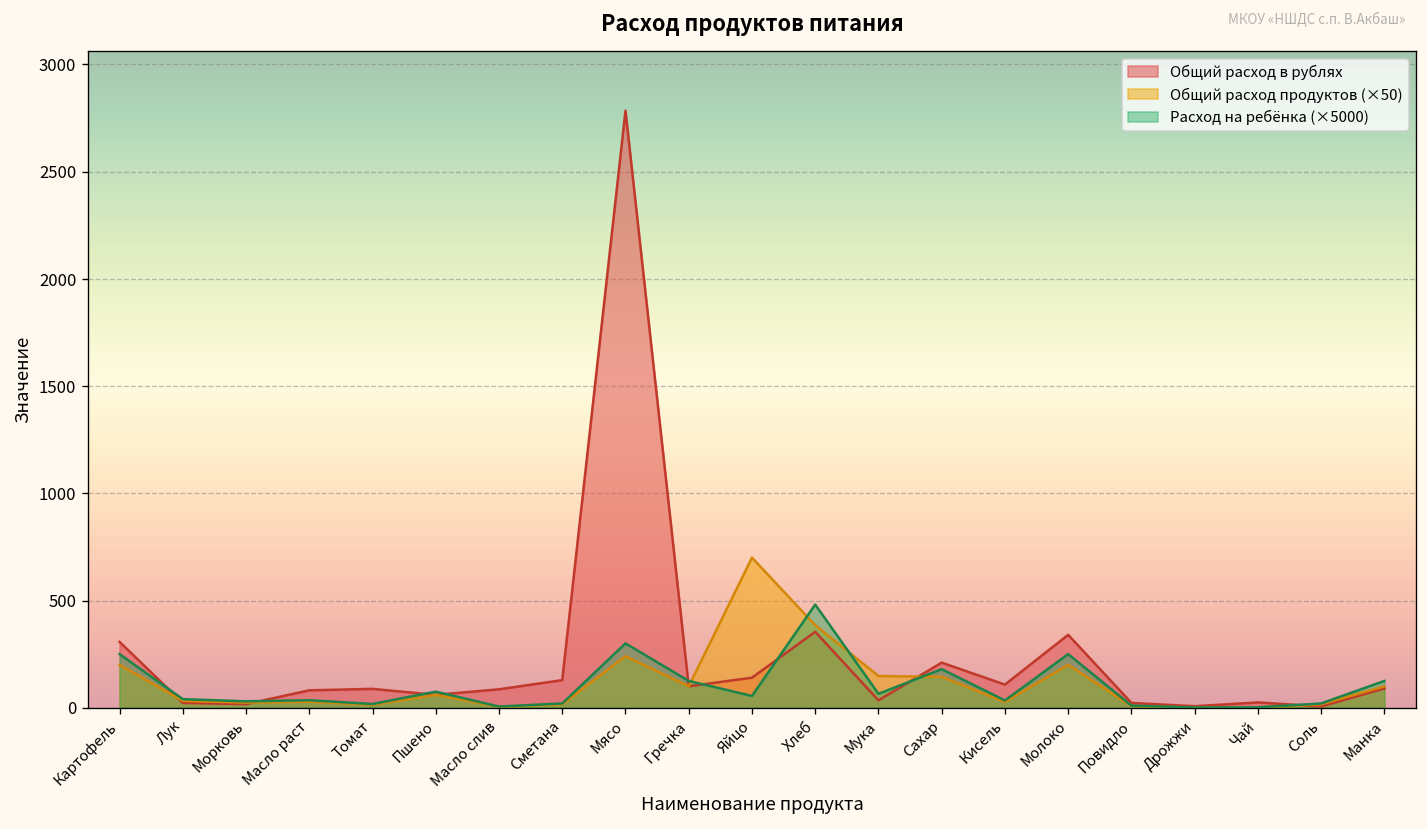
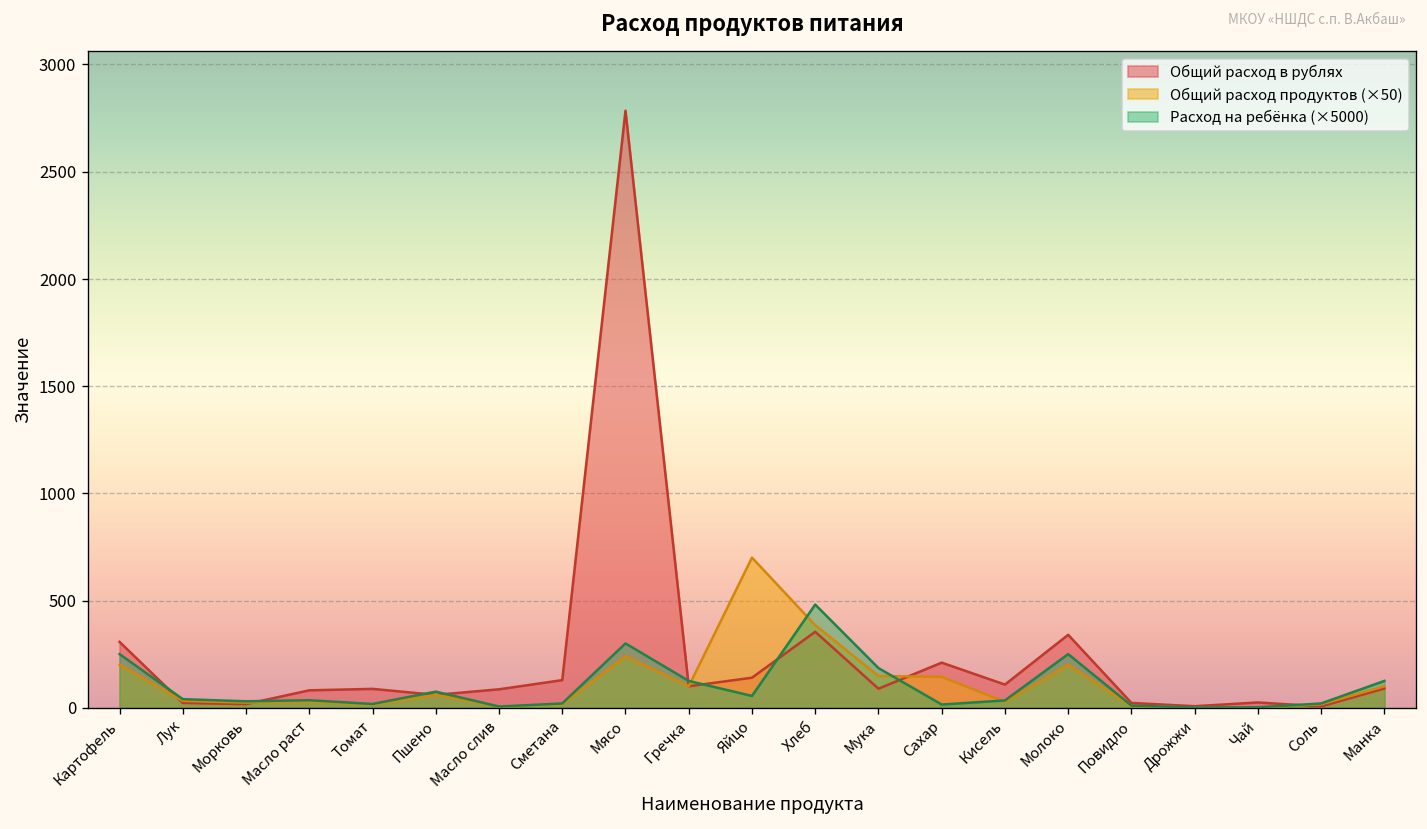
Общий расход в рублях, Мука: 30 -> 90
Расход на ребёнка (×5000), Мука: 70 -> 190
Расход на ребёнка (×5000), Сахар: 180 -> 20
